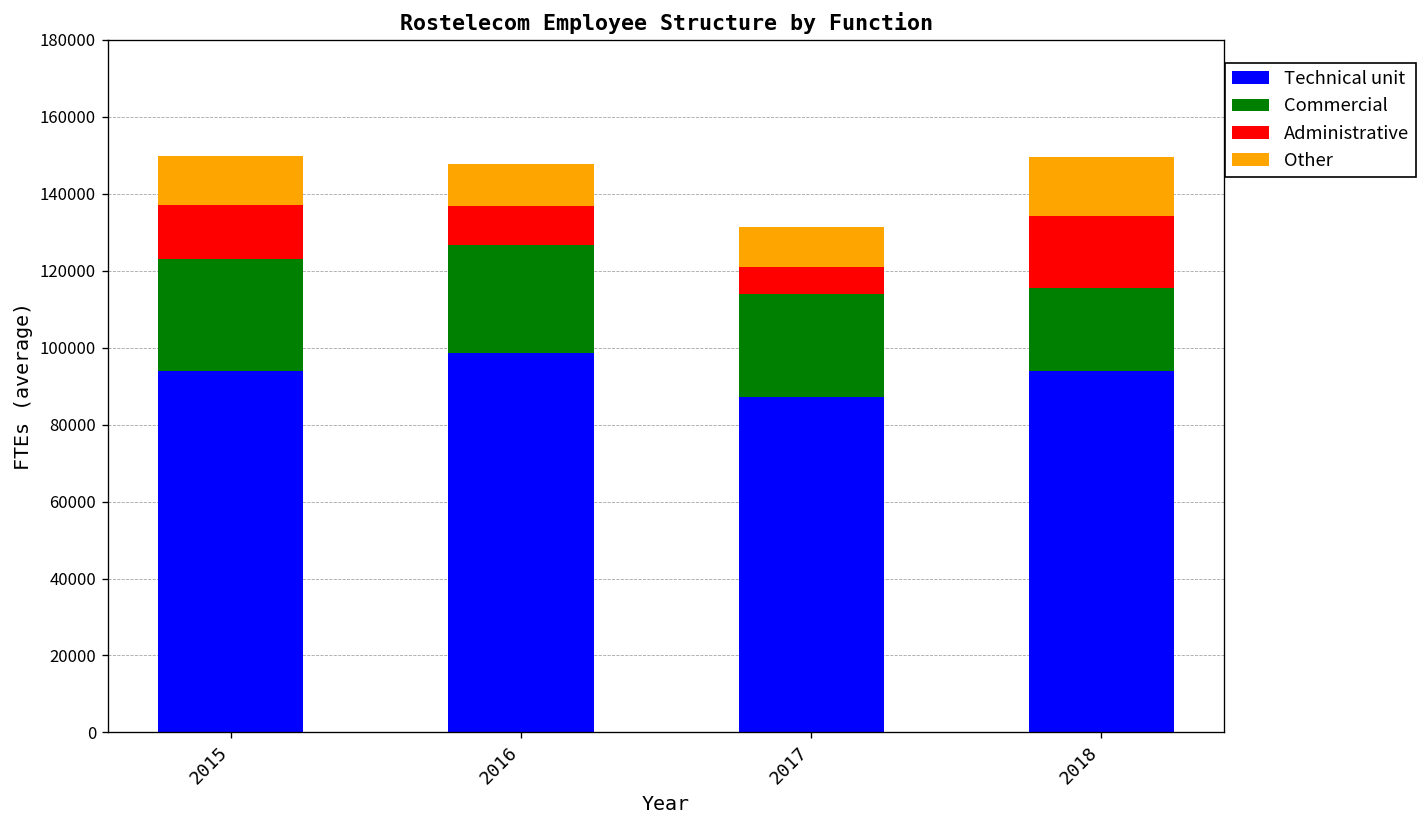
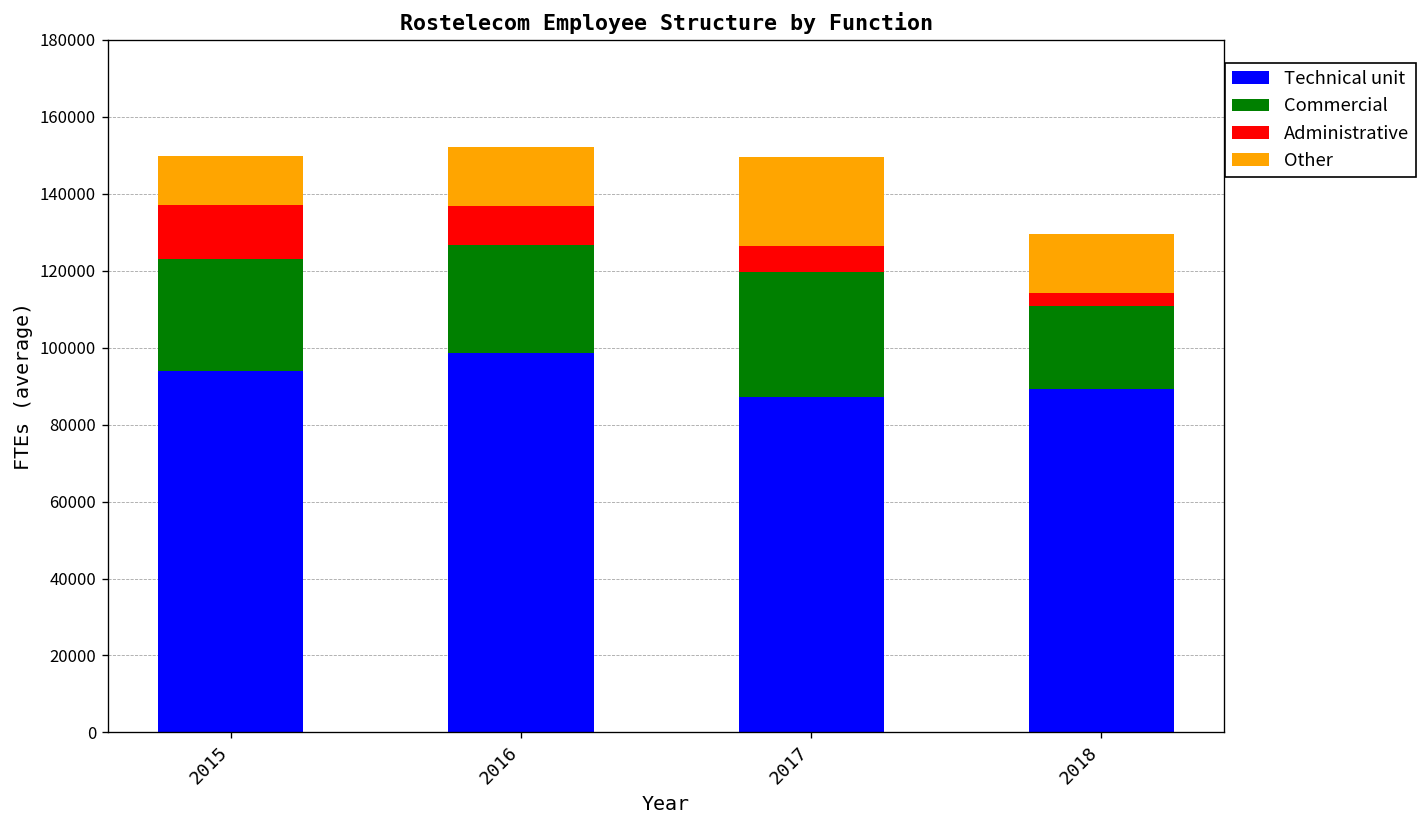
Other, 2016: 11000 -> 15000
Commercial, 2017: 27000 -> 32000
Other, 2017: 10000 -> 23000
Technical unit, 2018: 94000 -> 89000
Administrative, 2018: 19000 -> 3000
